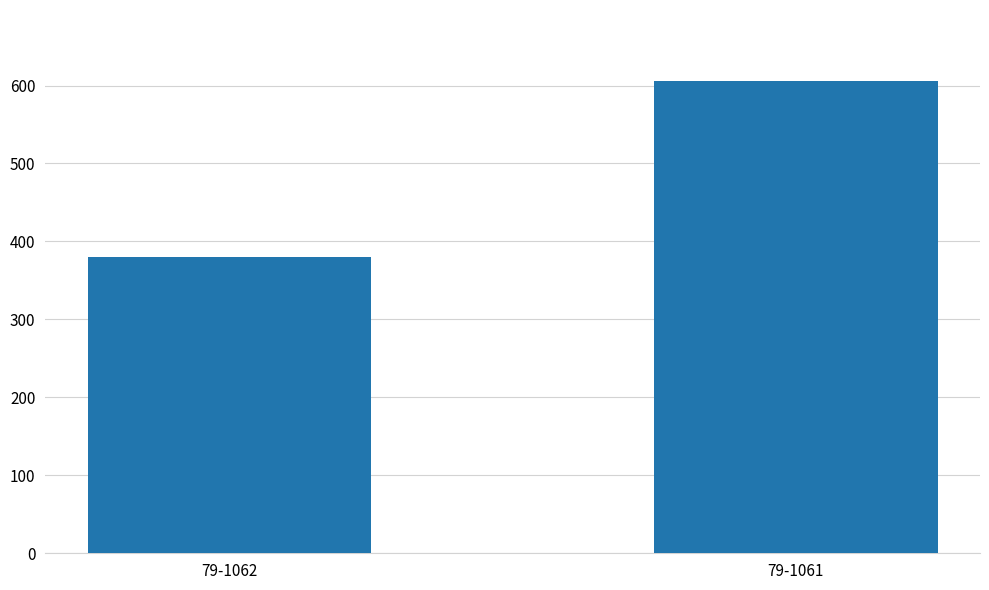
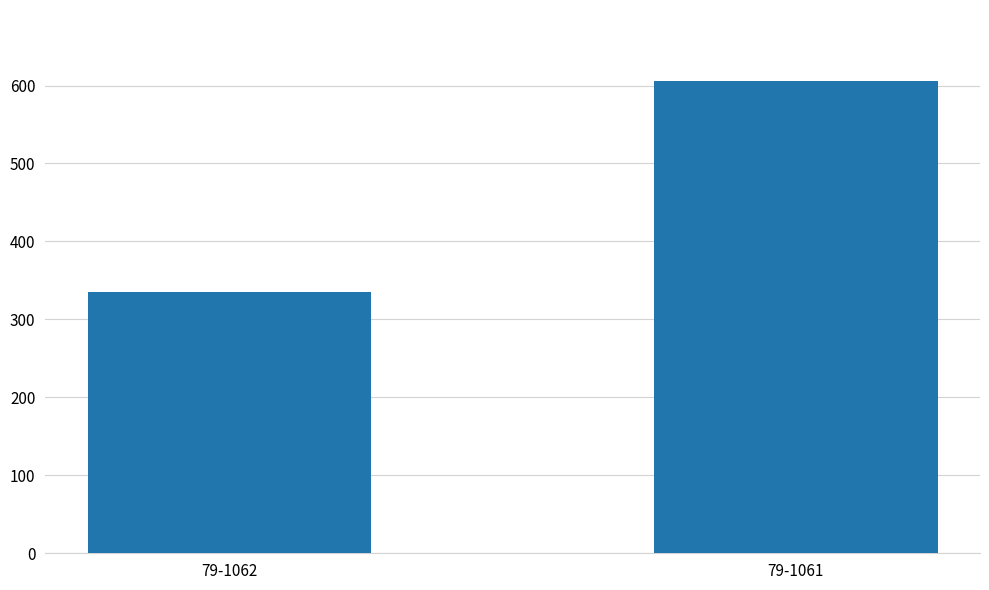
79-1062: 380 -> 340
